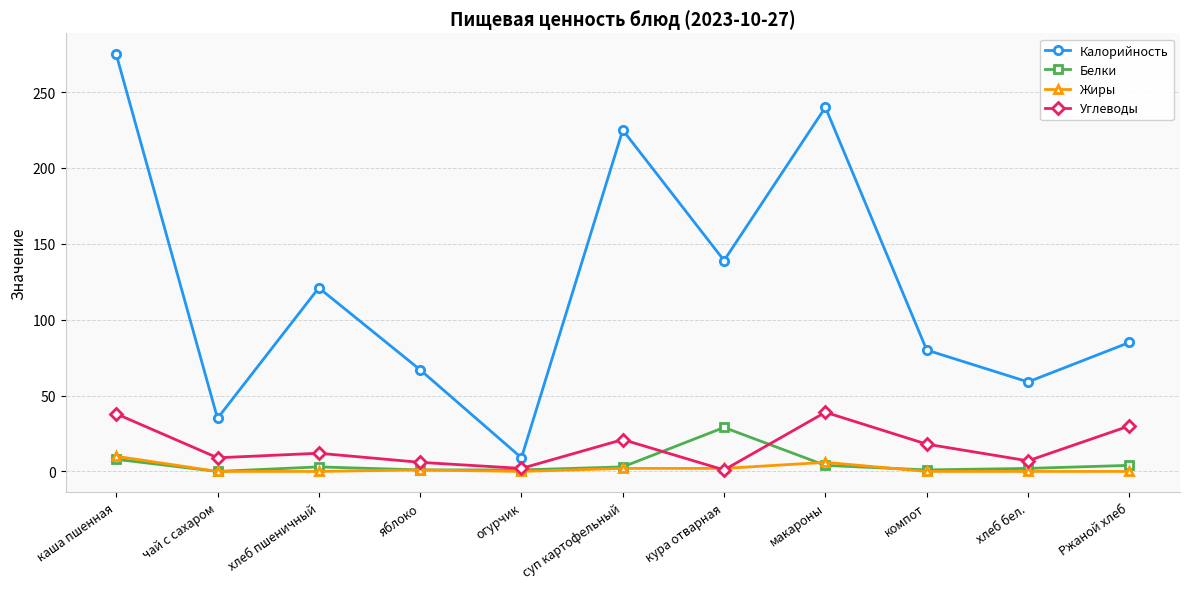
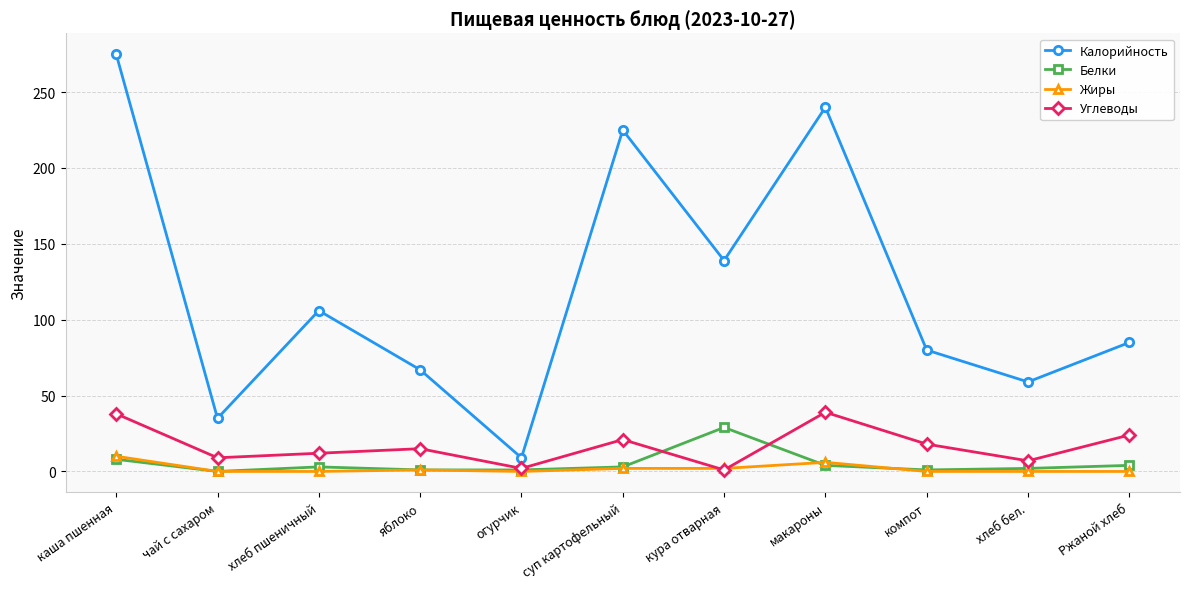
Калорийность, хлеб пшеничный: 121 -> 106
Углеводы, яблоко: 6 -> 15
Углеводы, Ржаной хлеб: 30 -> 24
